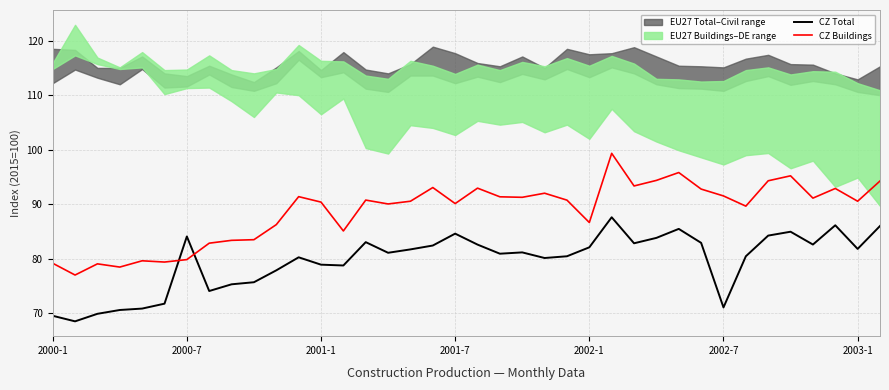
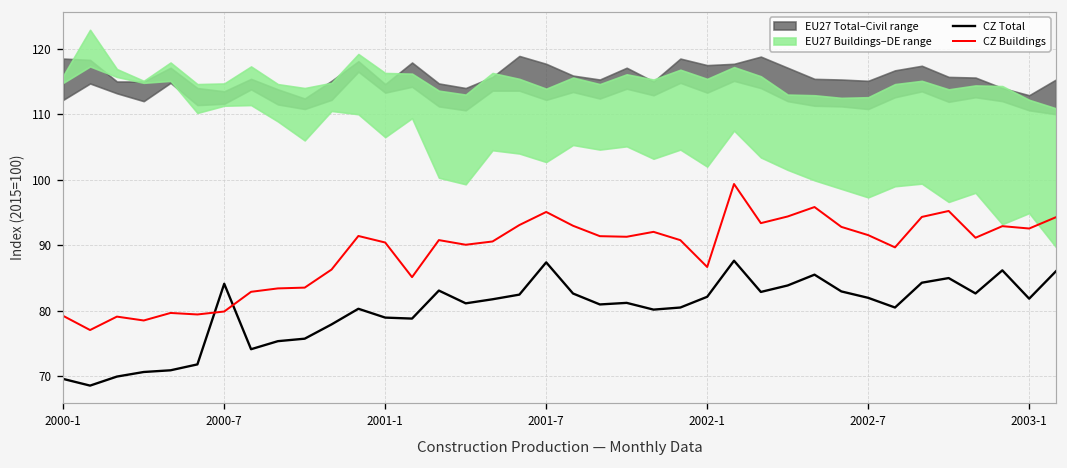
CZ Total, 2001-7: 85 -> 87
CZ Buildings, 2001-7: 90 -> 95
CZ Total, 2002-7: 71 -> 82
CZ Buildings, 2003-1: 91 -> 93
